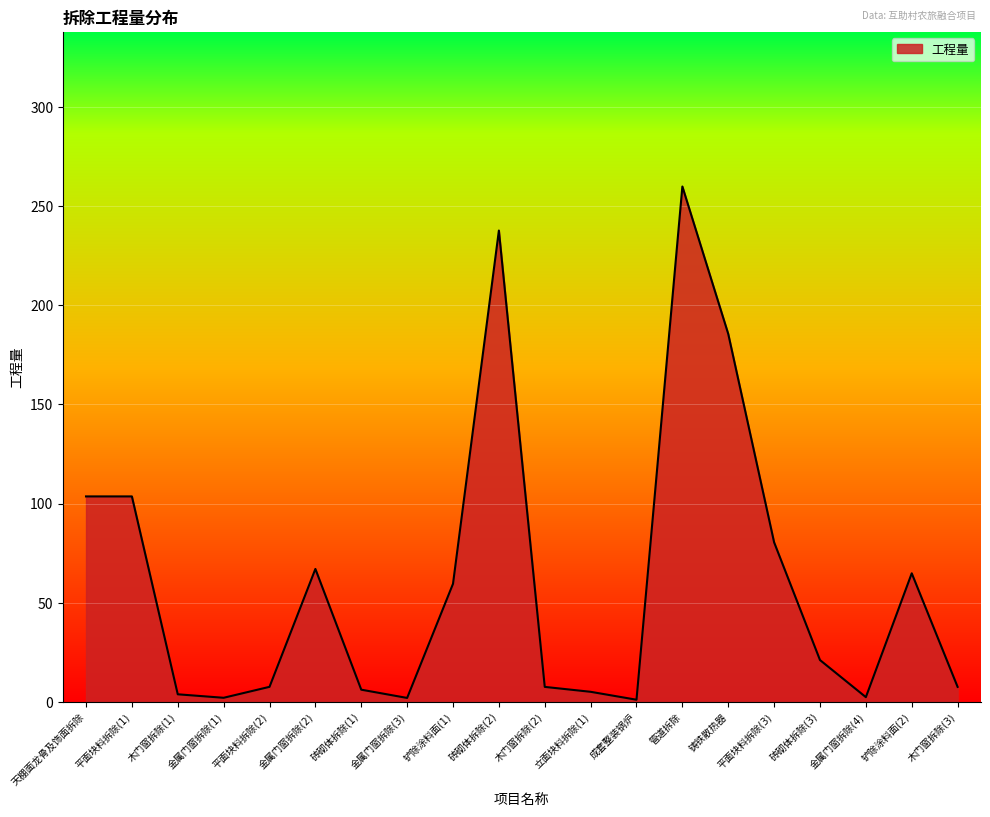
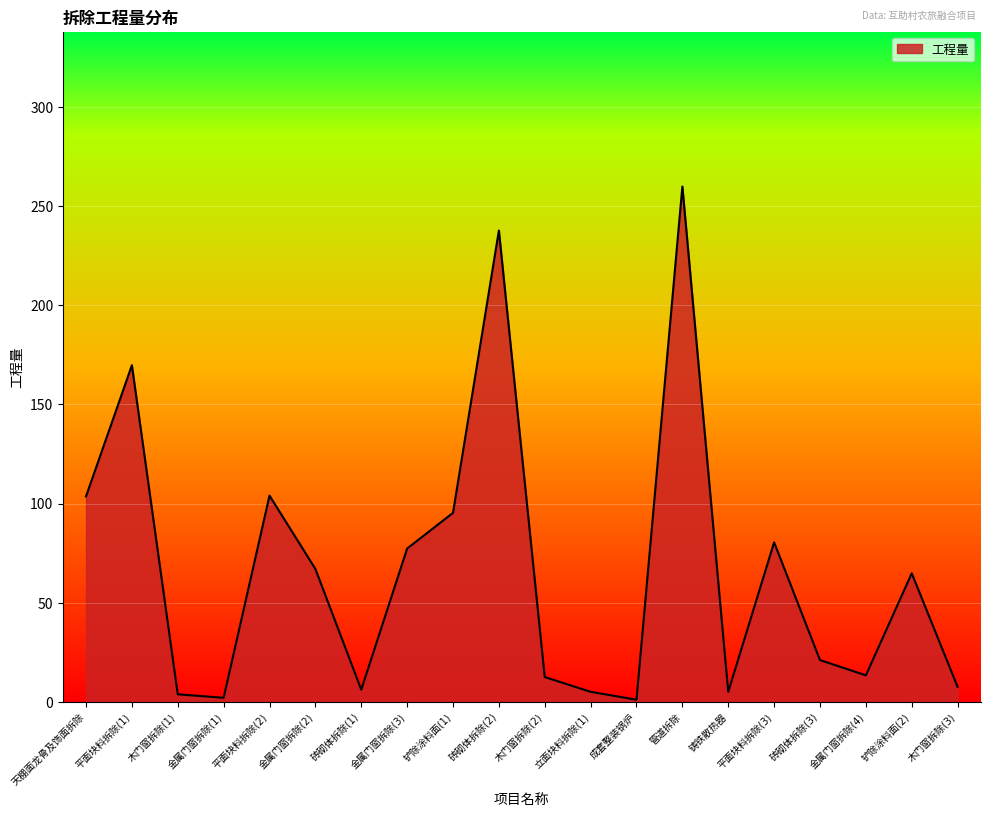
平面块料拆除(1): 104 -> 170
平面块料拆除(2): 8 -> 104
金属门窗拆除(3): 2 -> 77
铲除涂料面(1): 60 -> 95
木门窗拆除(2): 7 -> 12
铸铁散热器: 186 -> 5
金属门窗拆除(4): 2 -> 13
